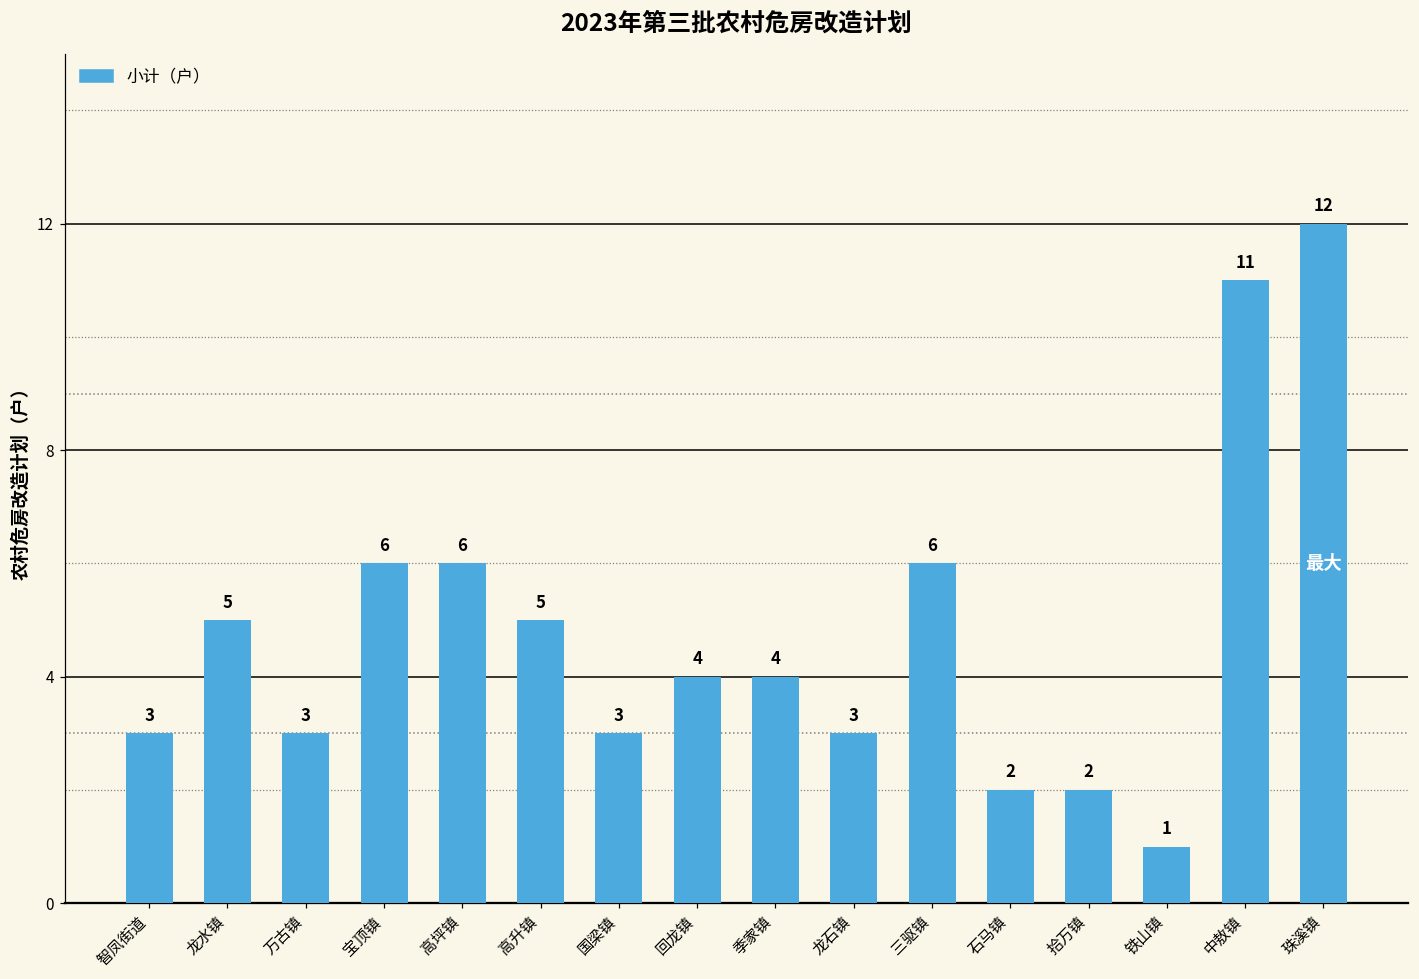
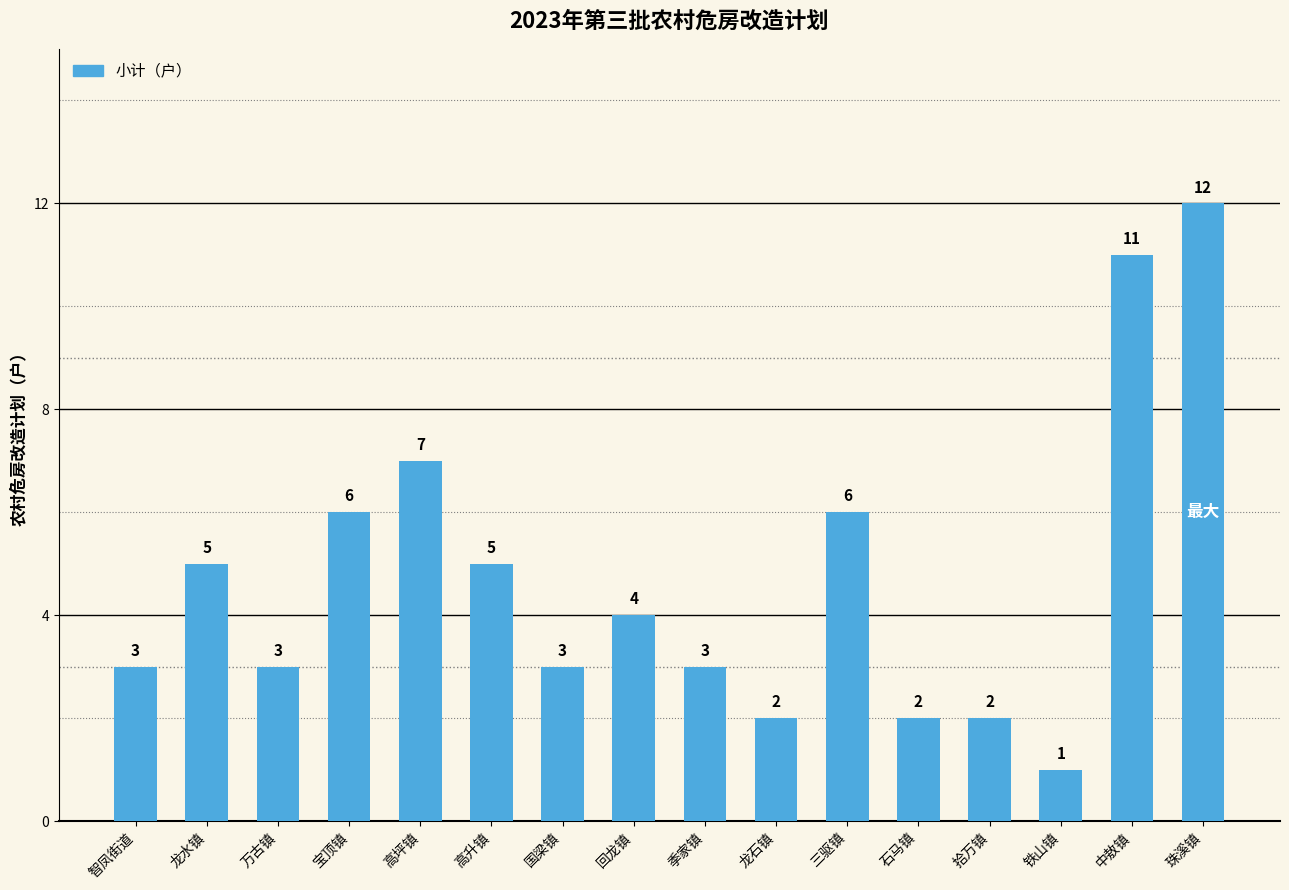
高坪镇: 6 -> 7
季家镇: 4 -> 3
龙石镇: 3 -> 2
